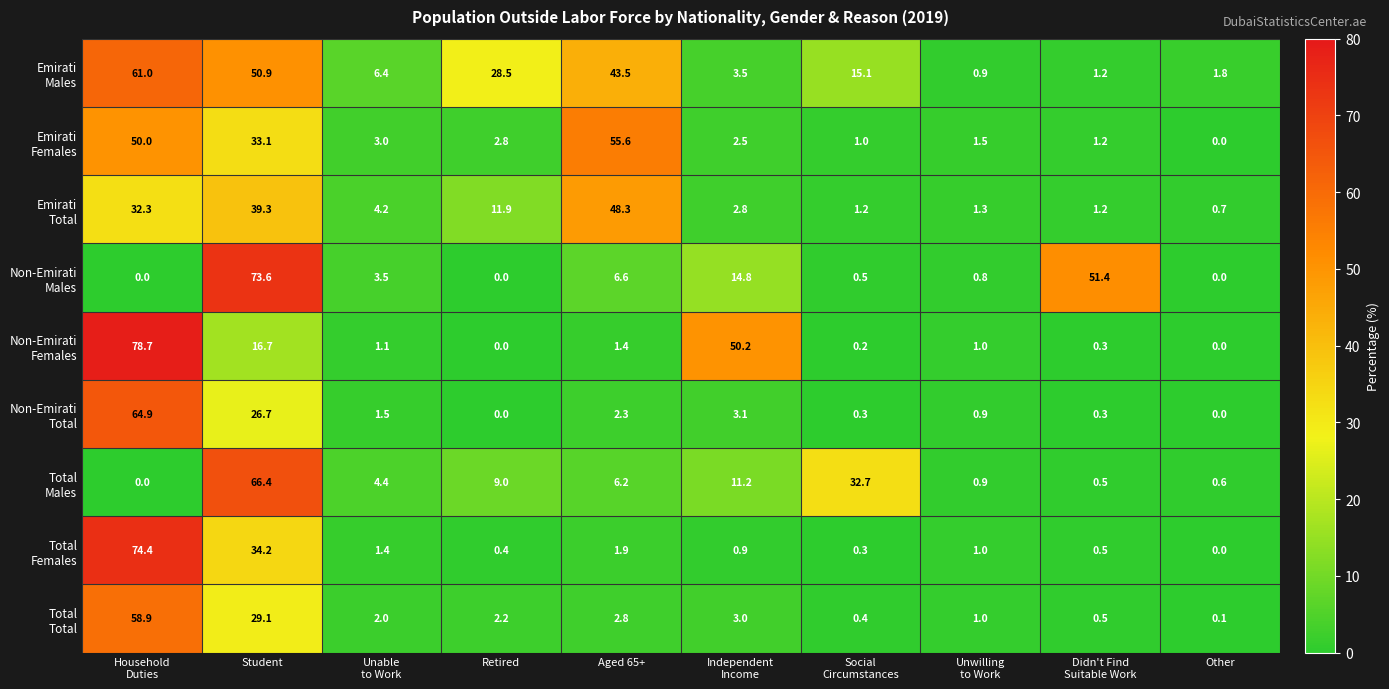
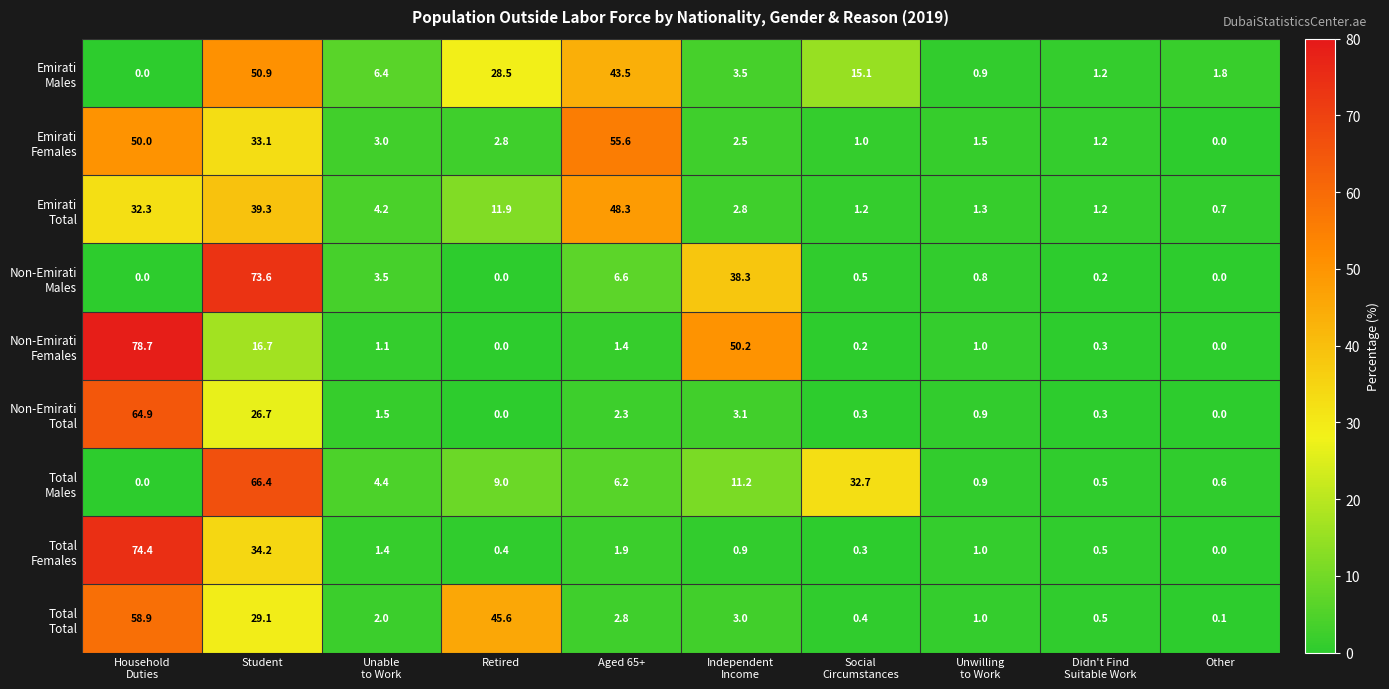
Emirati Males, Household Duties: 61.0 -> 0.0
Non-Emirati Males, Independent Income: 14.8 -> 38.3
Non-Emirati Males, Didn't Find Suitable Work: 51.4 -> 0.2
Total Total, Retired: 2.2 -> 45.6
